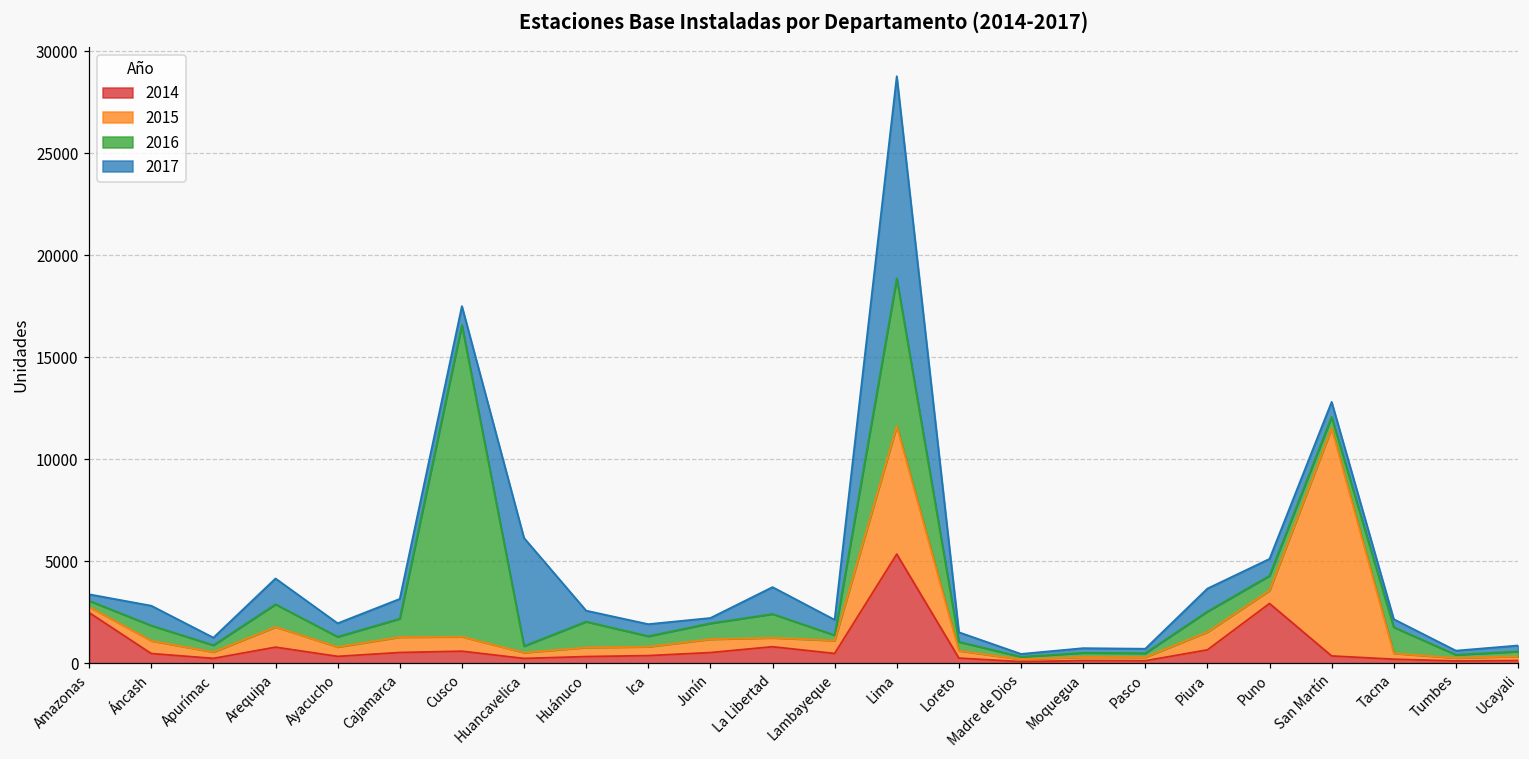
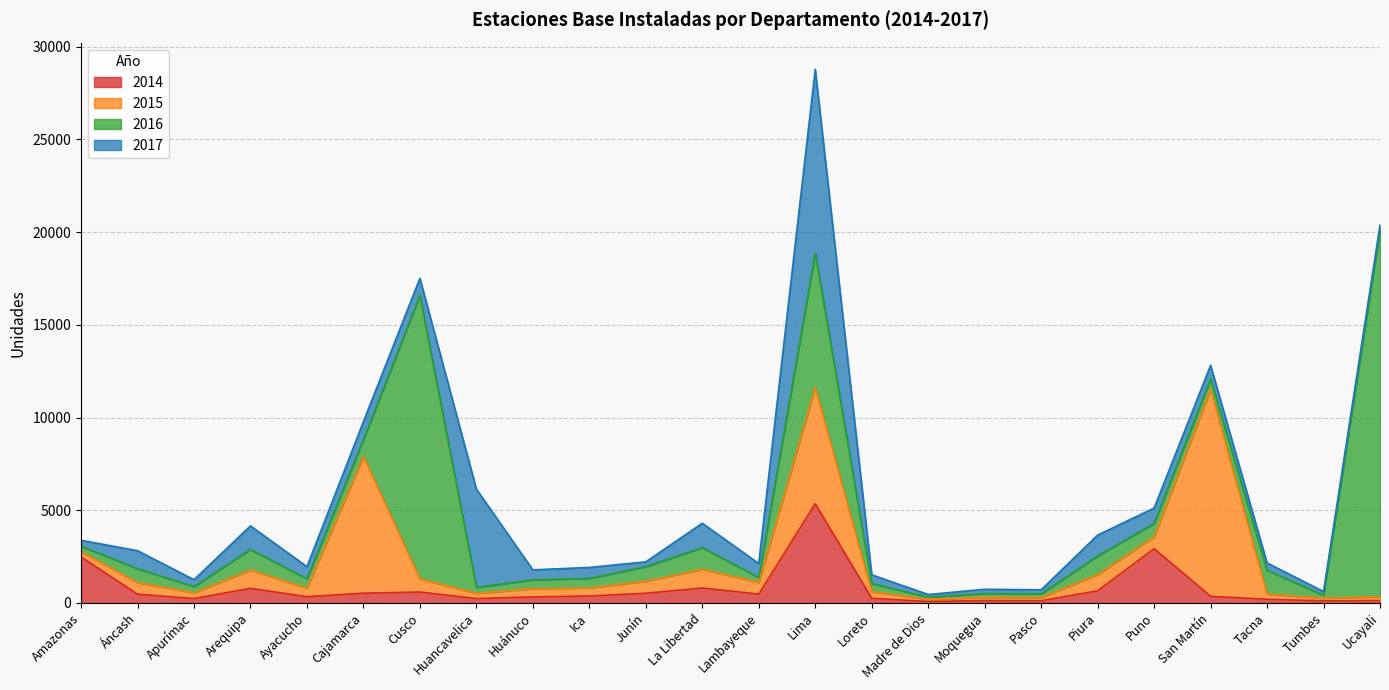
2015, Cajamarca: 800 -> 7400
2016, Huánuco: 1300 -> 500
2015, La Libertad: 400 -> 1000
2016, Ucayali: 200 -> 19700
